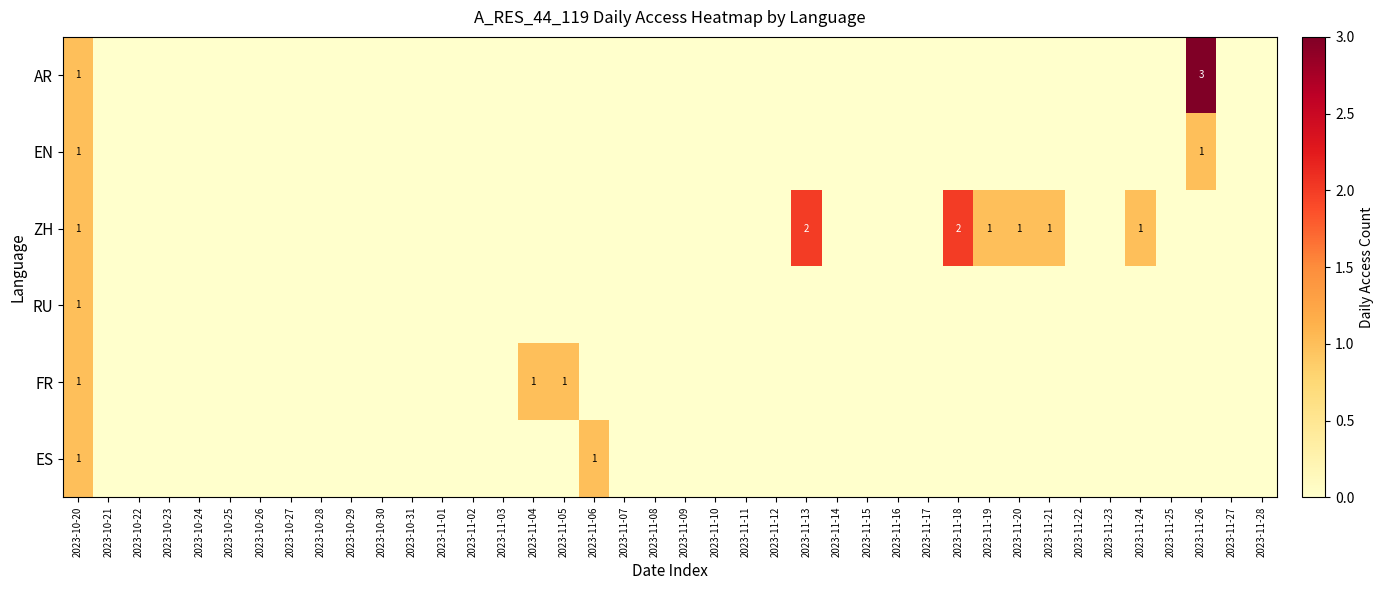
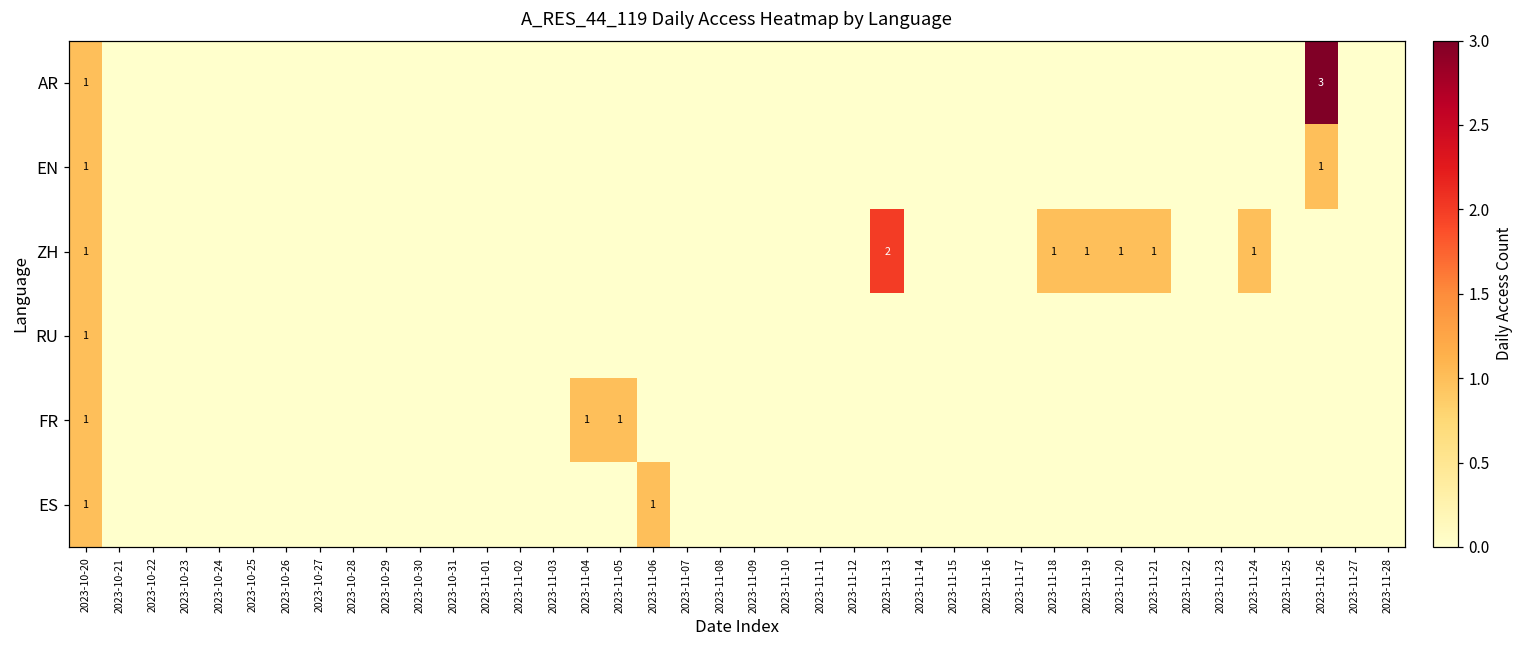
ZH, 2023-11-18: 2 -> 1
